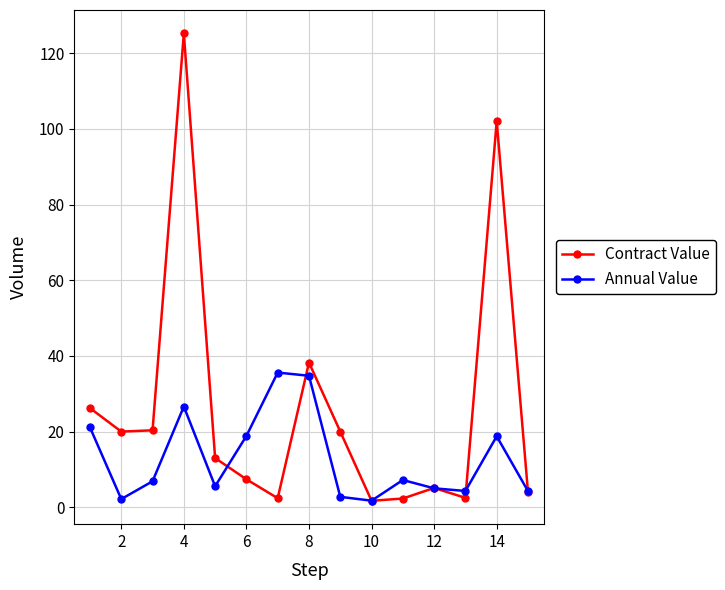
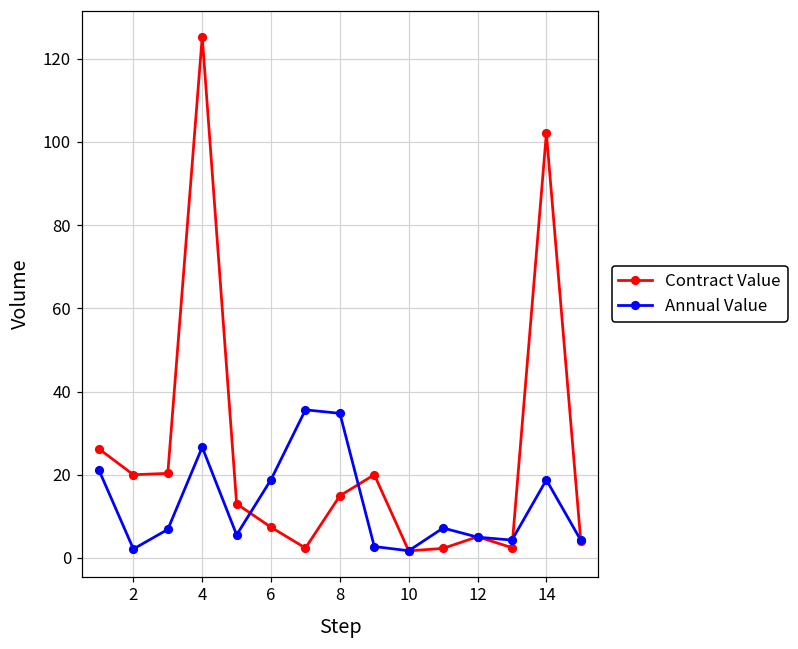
Contract Value, 8: 38 -> 15
